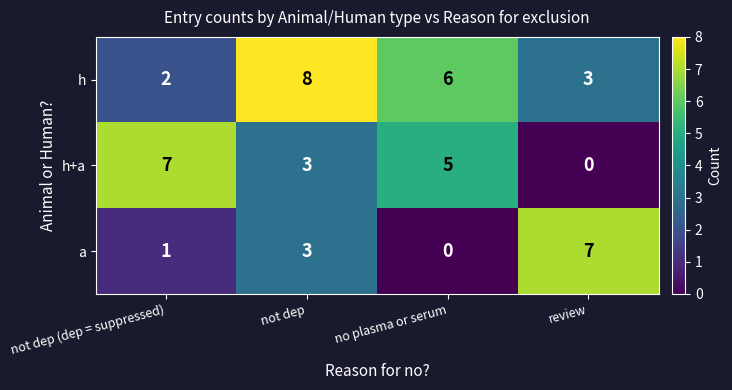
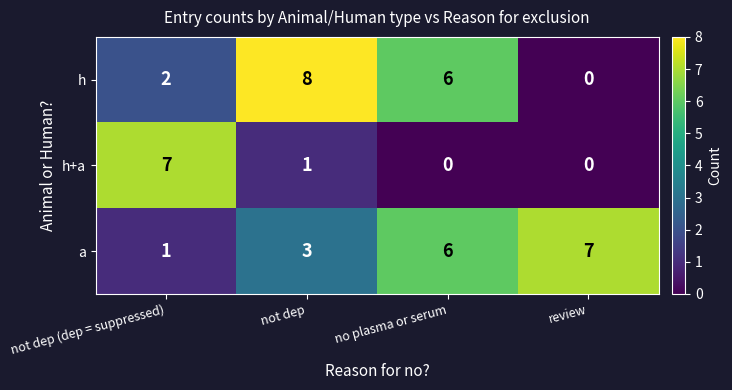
h, review: 3 -> 0
h+a, not dep: 3 -> 1
h+a, no plasma or serum: 5 -> 0
a, no plasma or serum: 0 -> 6
